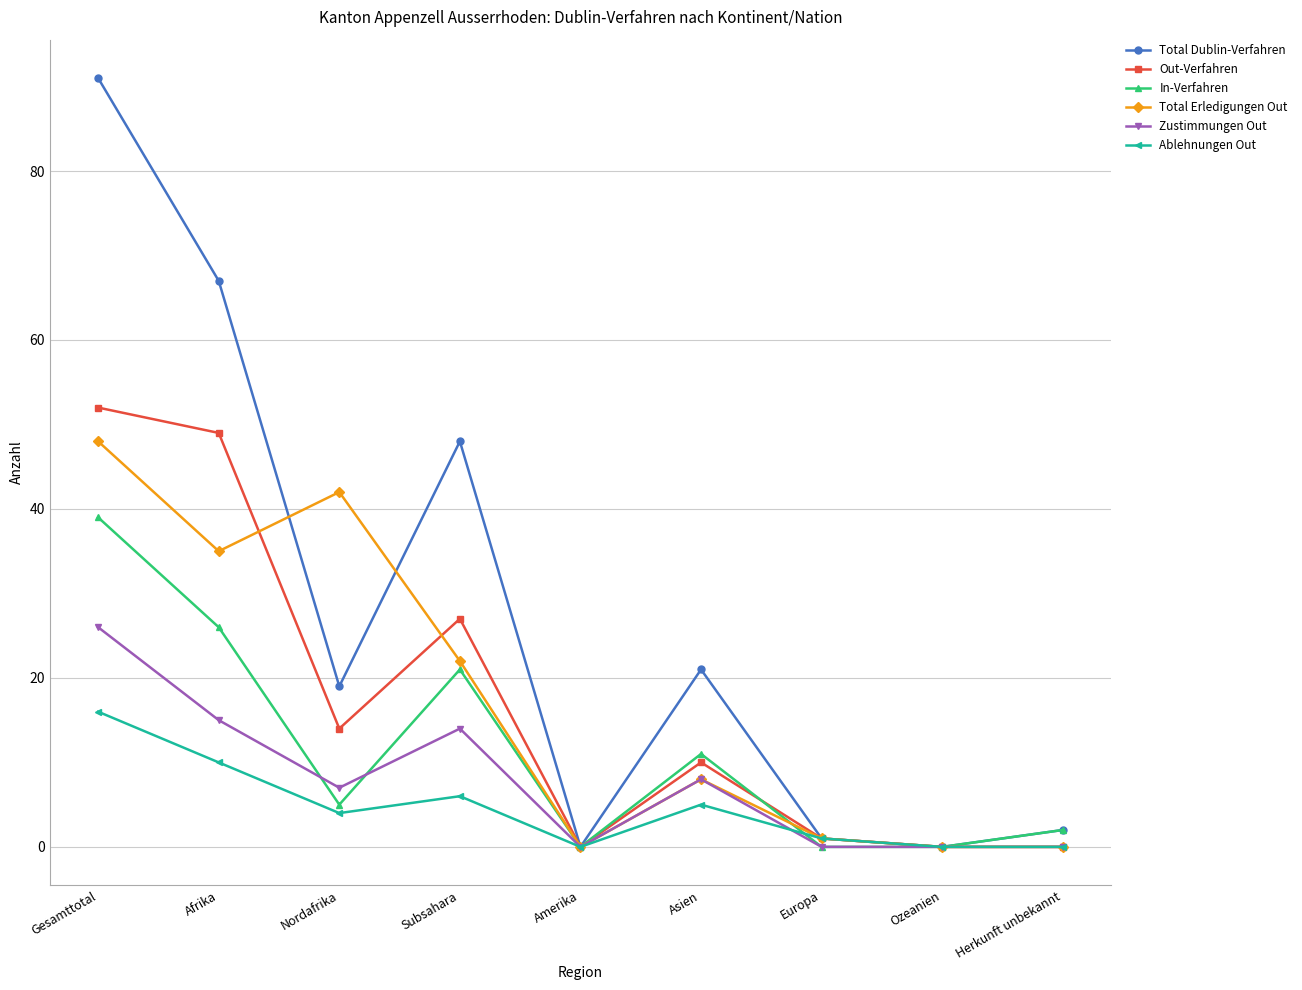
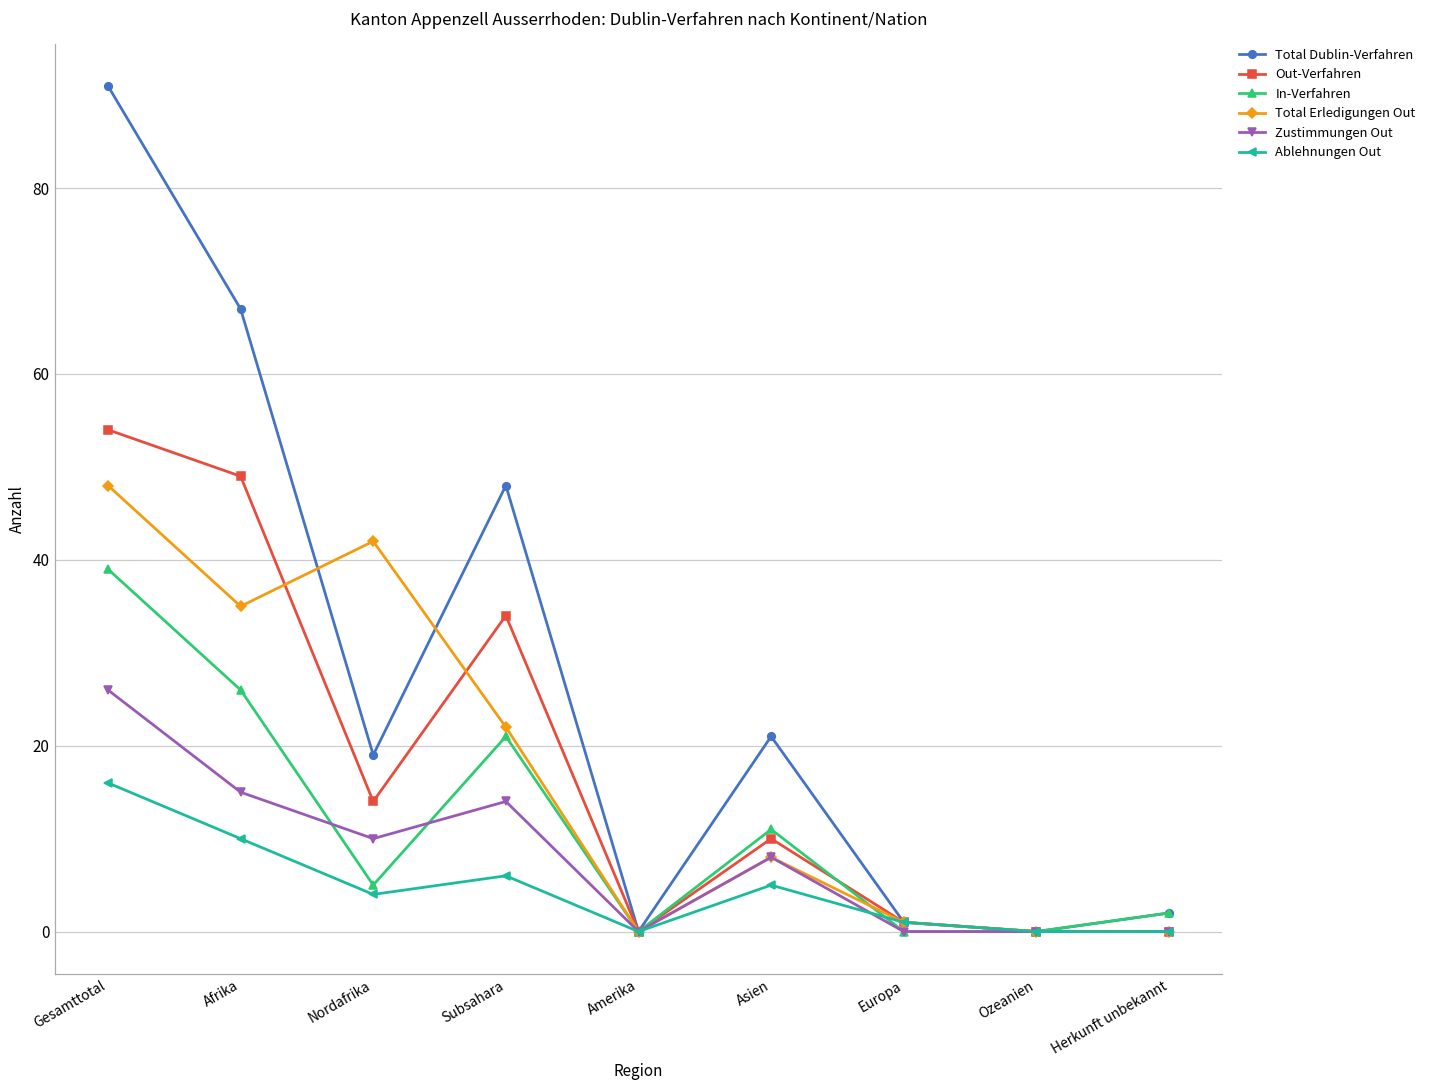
Out-Verfahren, Gesamttotal: 52 -> 54
Zustimmungen Out, Nordafrika: 7 -> 10
Out-Verfahren, Subsahara: 27 -> 34
